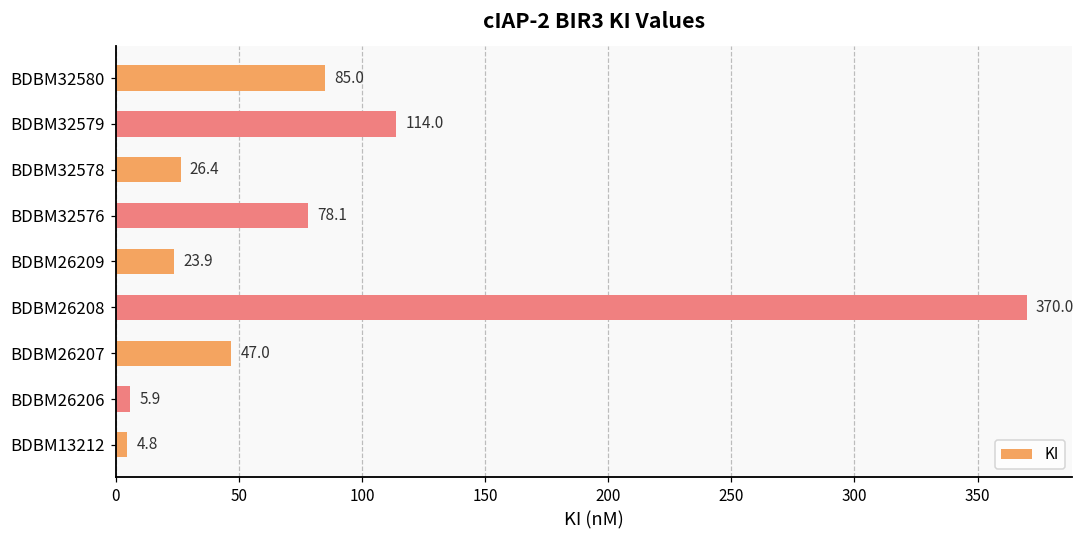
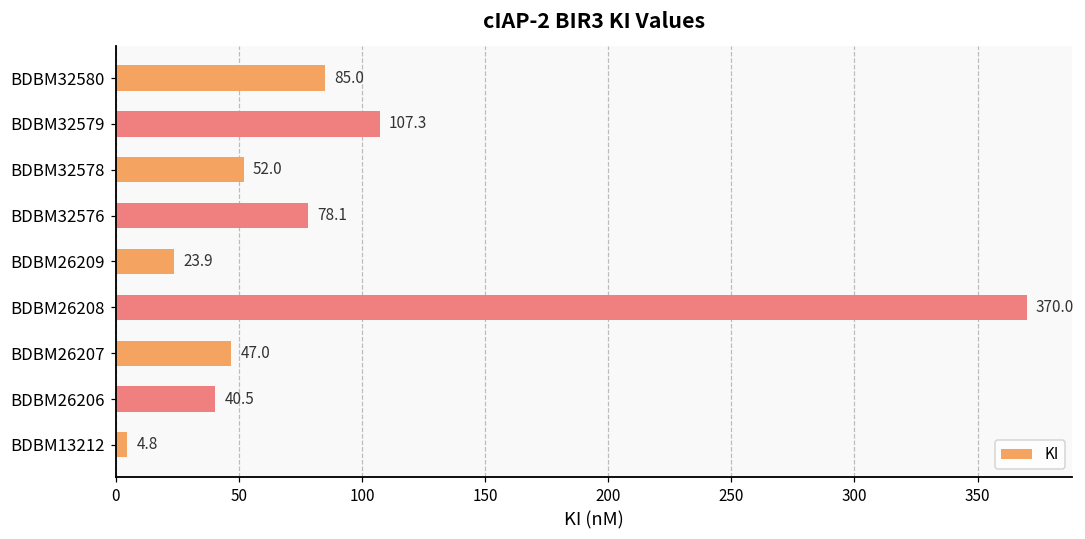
BDBM32579: 114.0 -> 107.3
BDBM32578: 26.4 -> 52.0
BDBM26206: 5.9 -> 40.5
